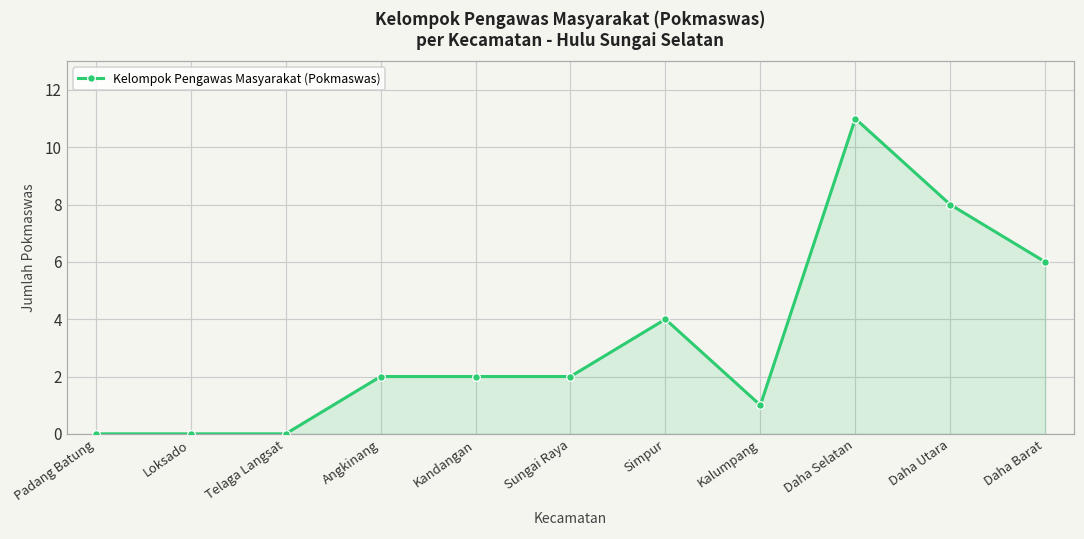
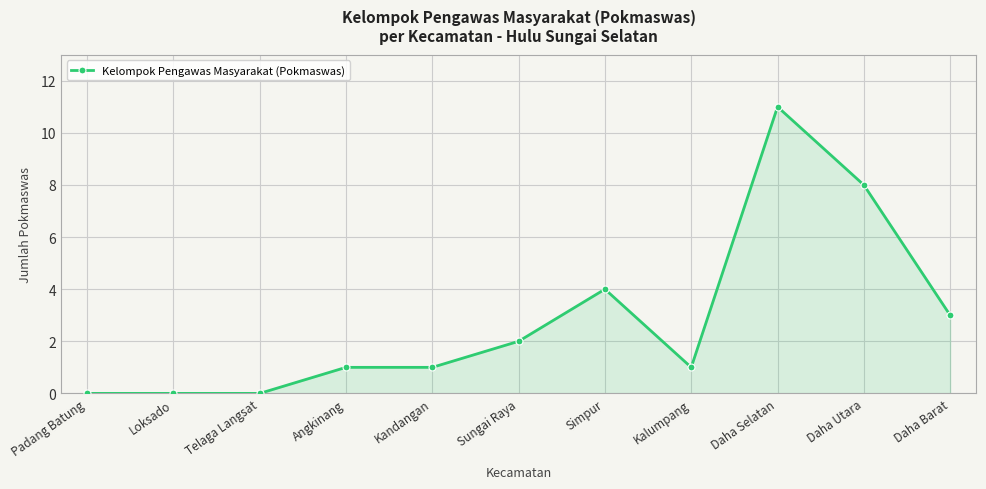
Angkinang: 2 -> 1
Kandangan: 2 -> 1
Daha Barat: 6 -> 3
